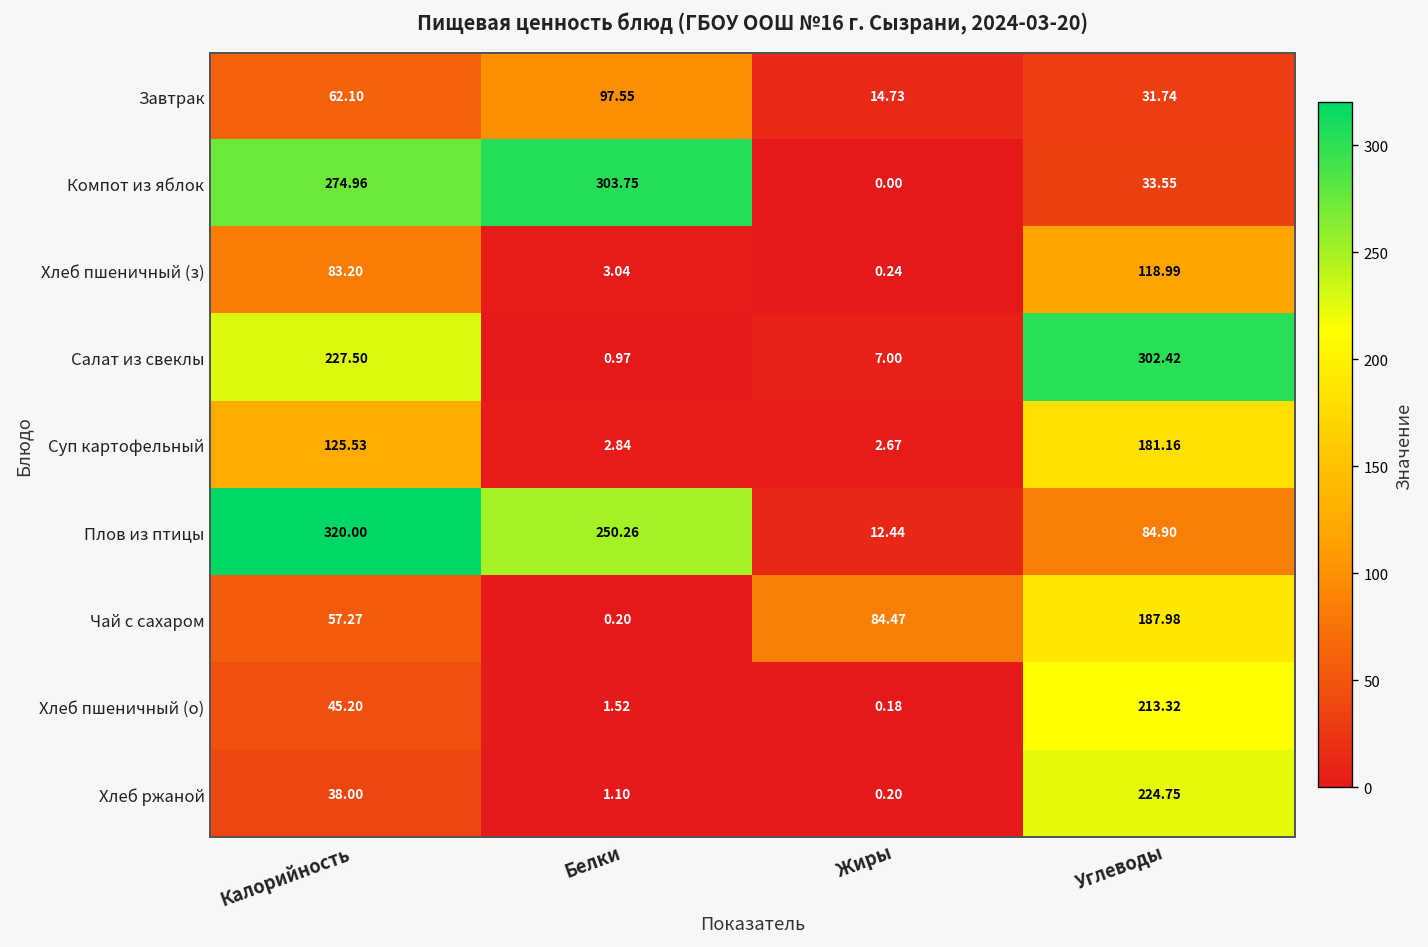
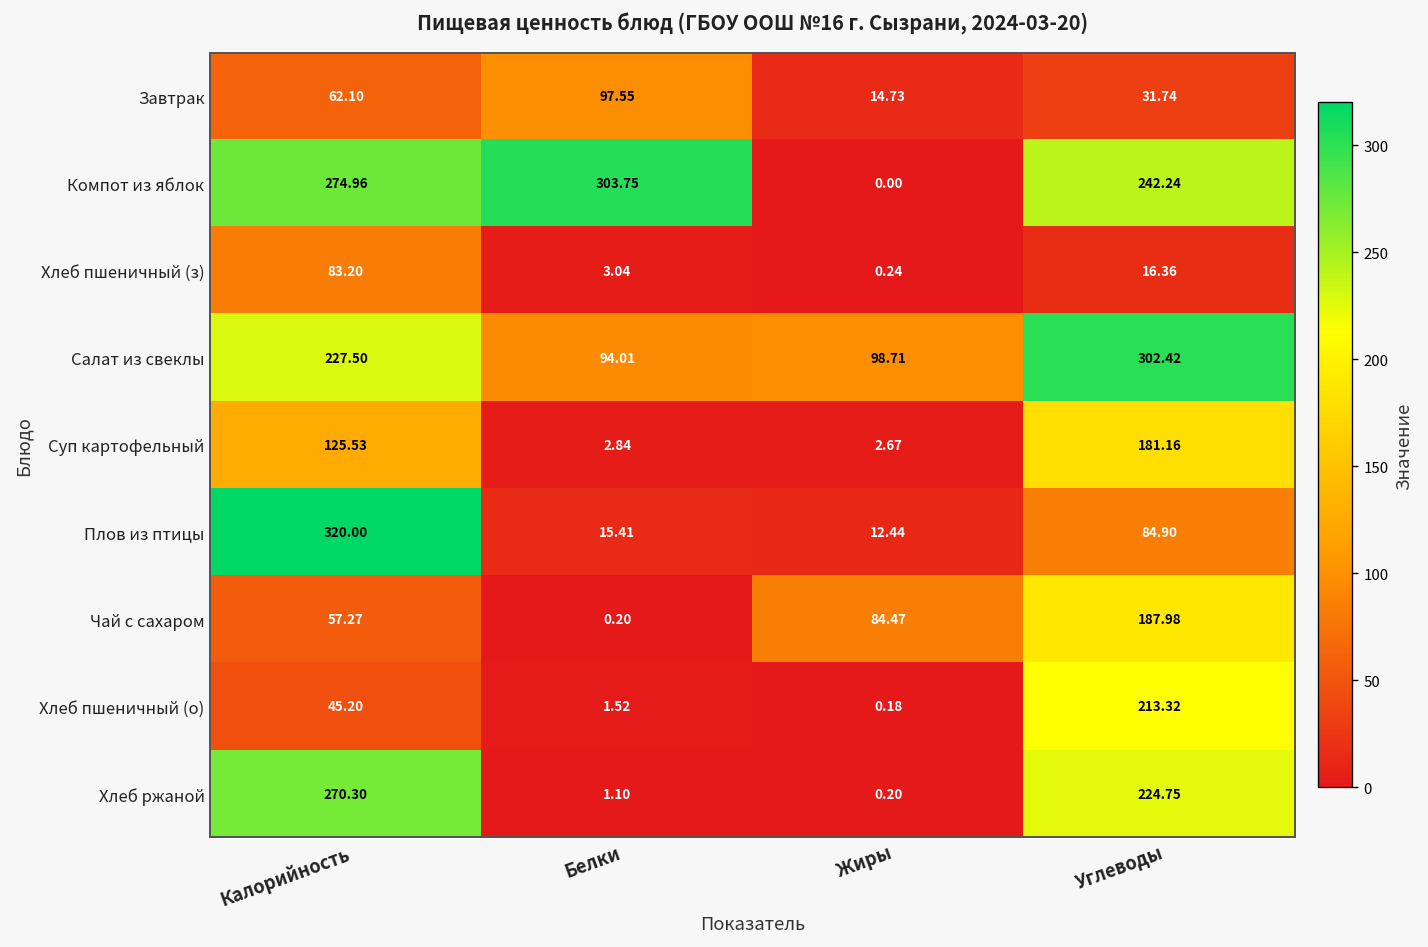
Компот из яблок, Углеводы: 33.55 -> 242.24
Хлеб пшеничный (з), Углеводы: 118.99 -> 16.36
Салат из свеклы, Белки: 0.97 -> 94.01
Салат из свеклы, Жиры: 7.00 -> 98.71
Плов из птицы, Белки: 250.26 -> 15.41
Хлеб ржаной, Калорийность: 38.00 -> 270.30
